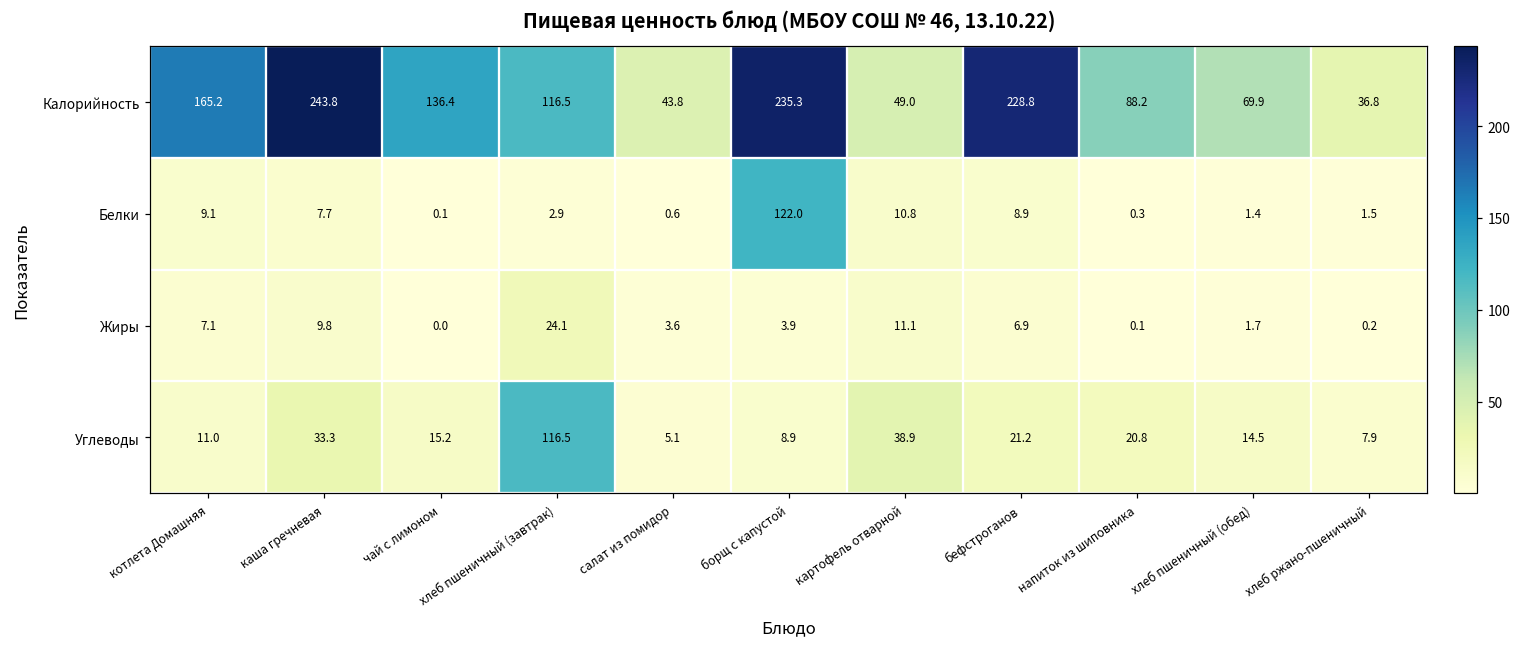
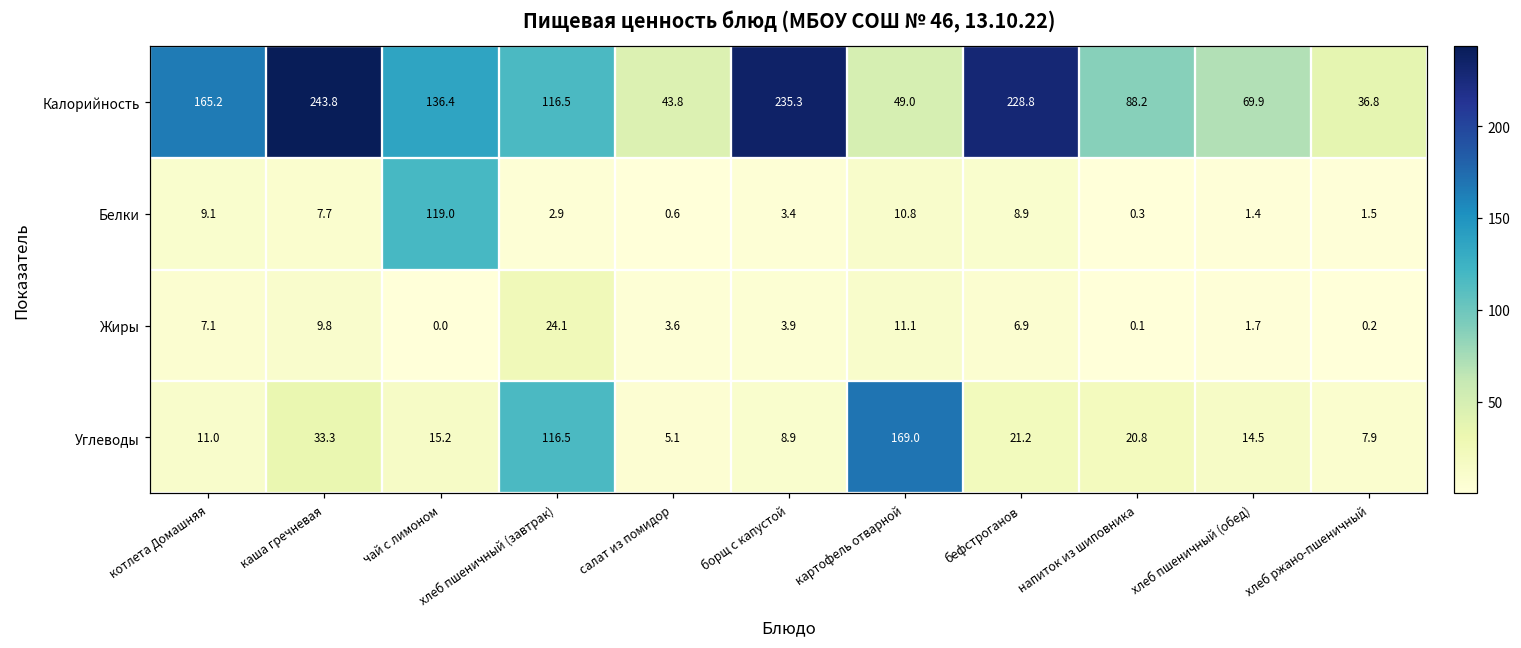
Белки, чай с лимоном: 0.1 -> 119.0
Белки, борщ с капустой: 122.0 -> 3.4
Углеводы, картофель отварной: 38.9 -> 169.0
